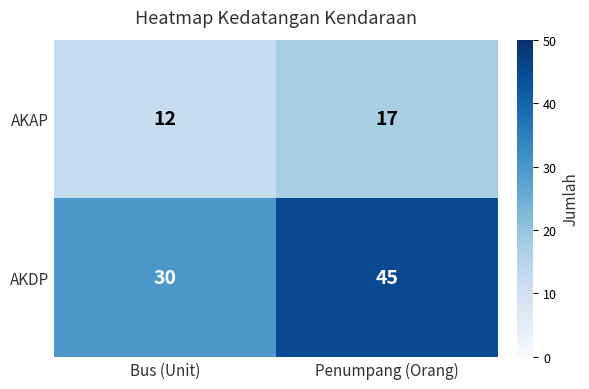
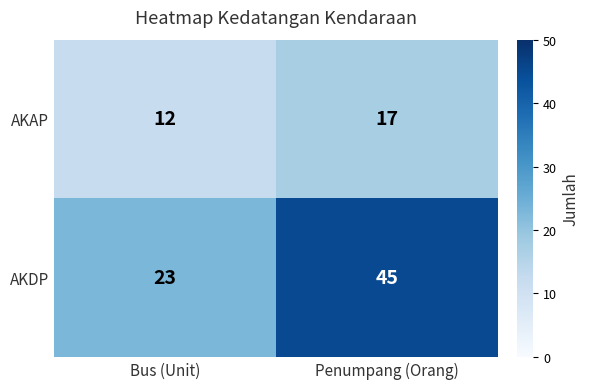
AKDP, Bus (Unit): 30 -> 23
